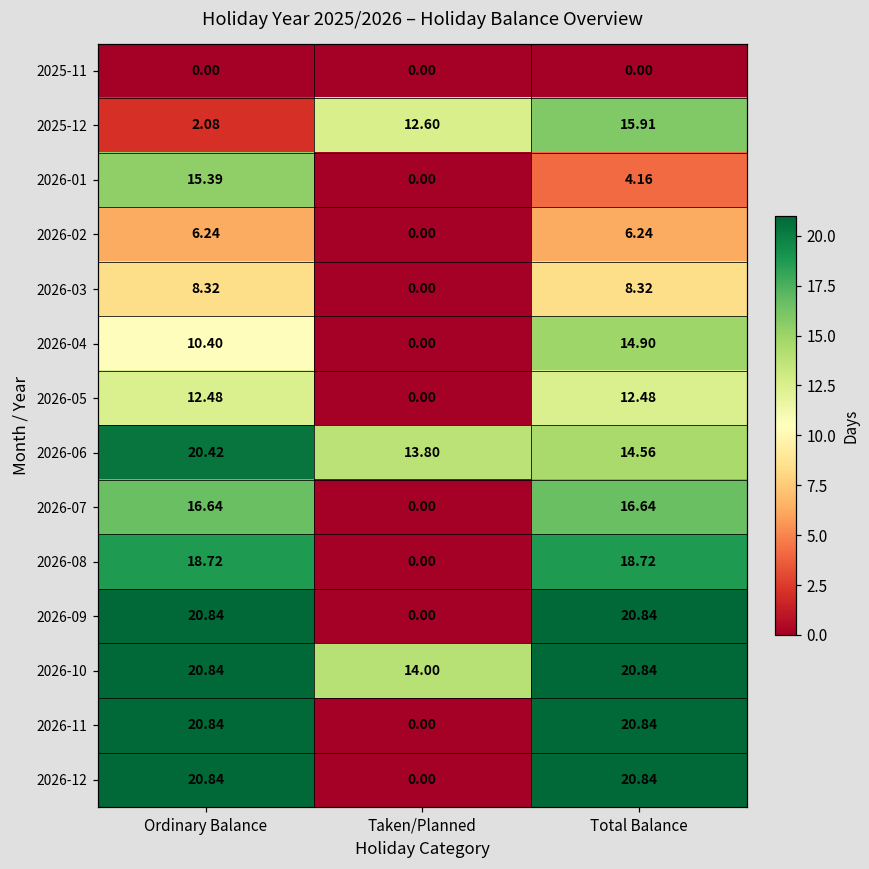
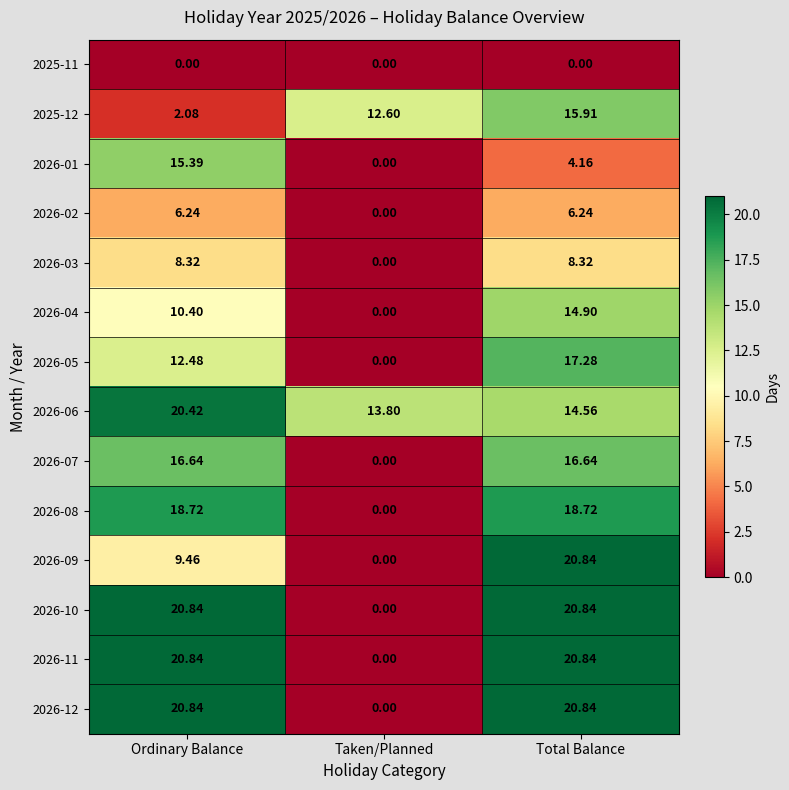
2026-05, Total Balance: 12.48 -> 17.28
2026-09, Ordinary Balance: 20.84 -> 9.46
2026-10, Taken/Planned: 14.00 -> 0.00
